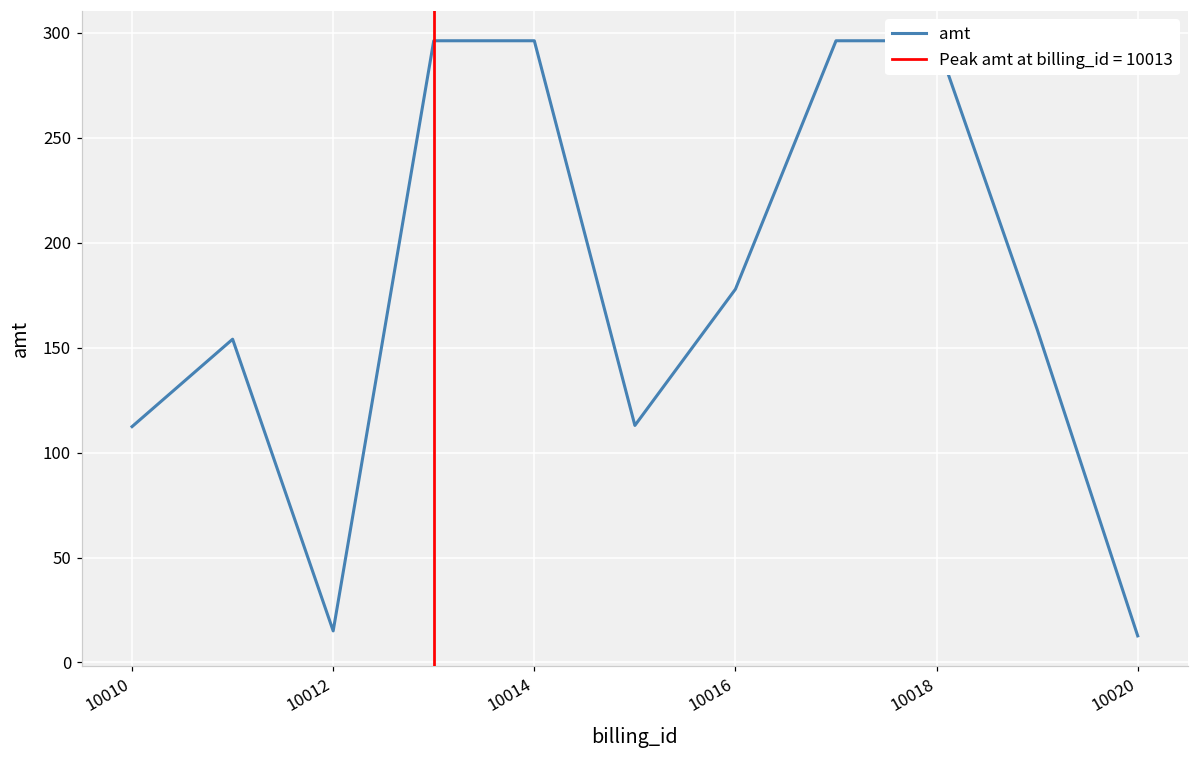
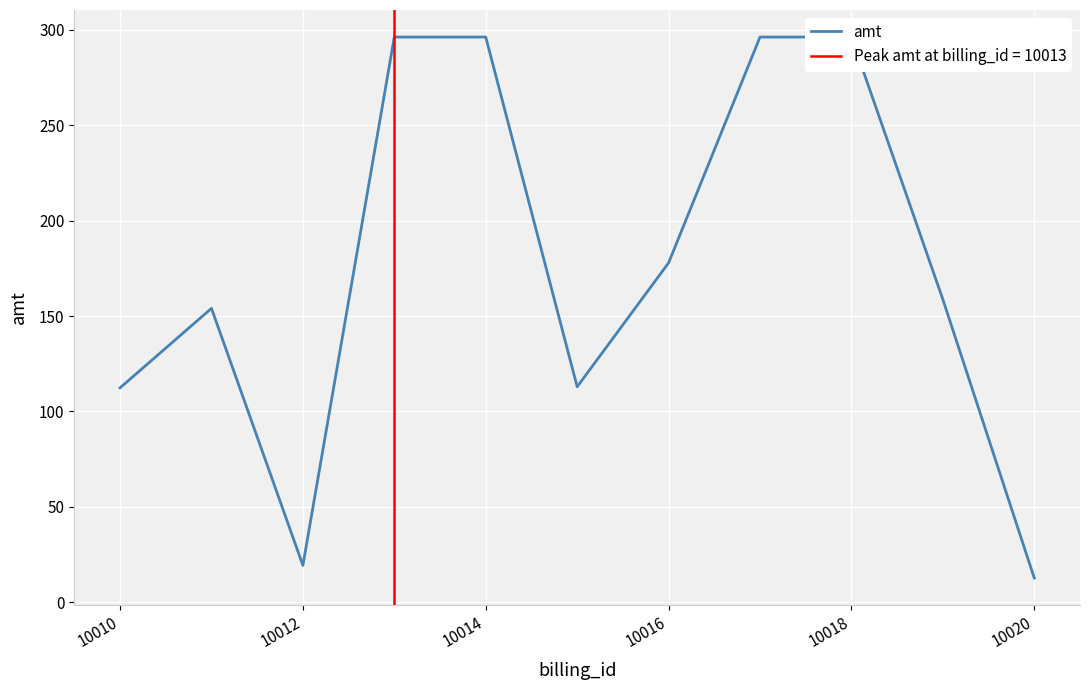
10012: 15 -> 19
